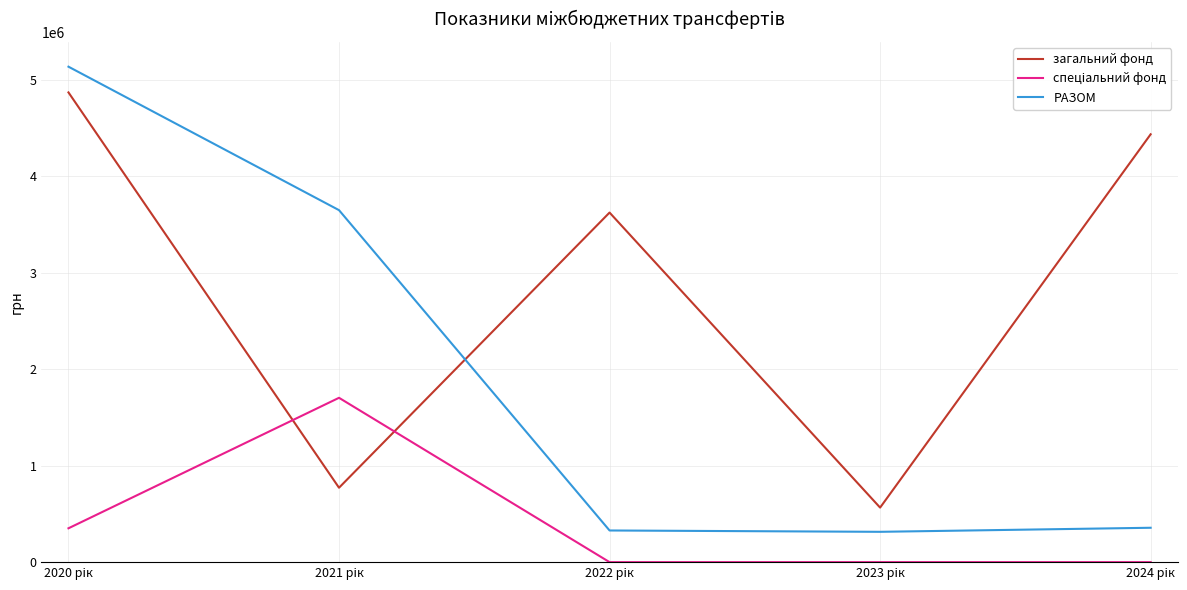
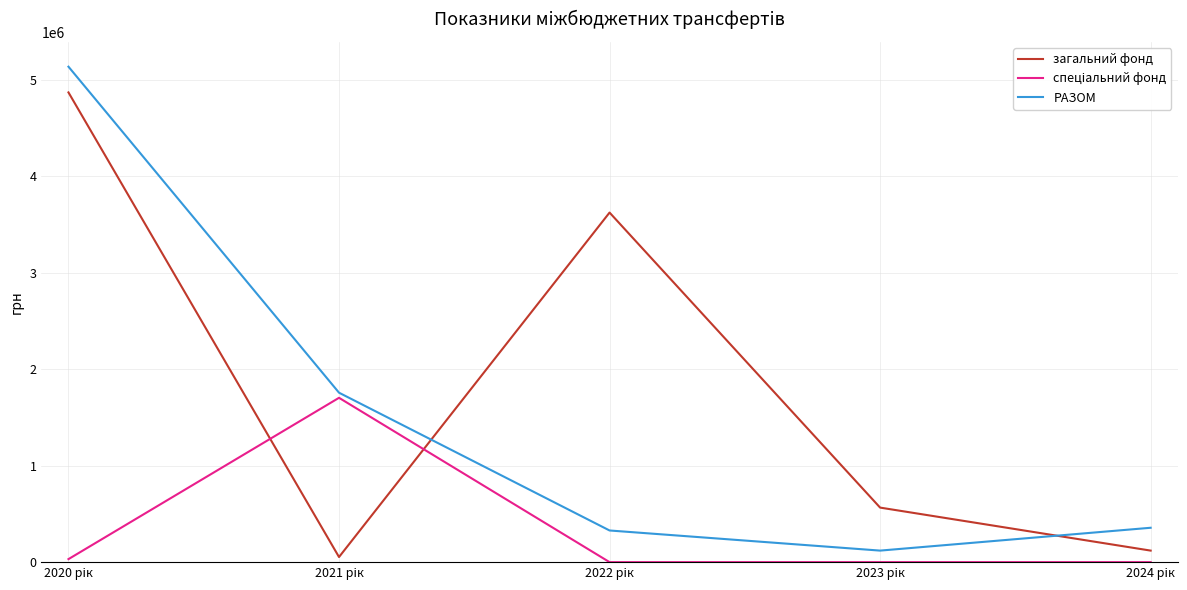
спеціальний фонд, 2020 рік: 400000 -> 0
загальний фонд, 2021 рік: 800000 -> 100000
РАЗОМ, 2021 рік: 3600000 -> 1800000
РАЗОМ, 2023 рік: 300000 -> 100000
загальний фонд, 2024 рік: 4400000 -> 100000
